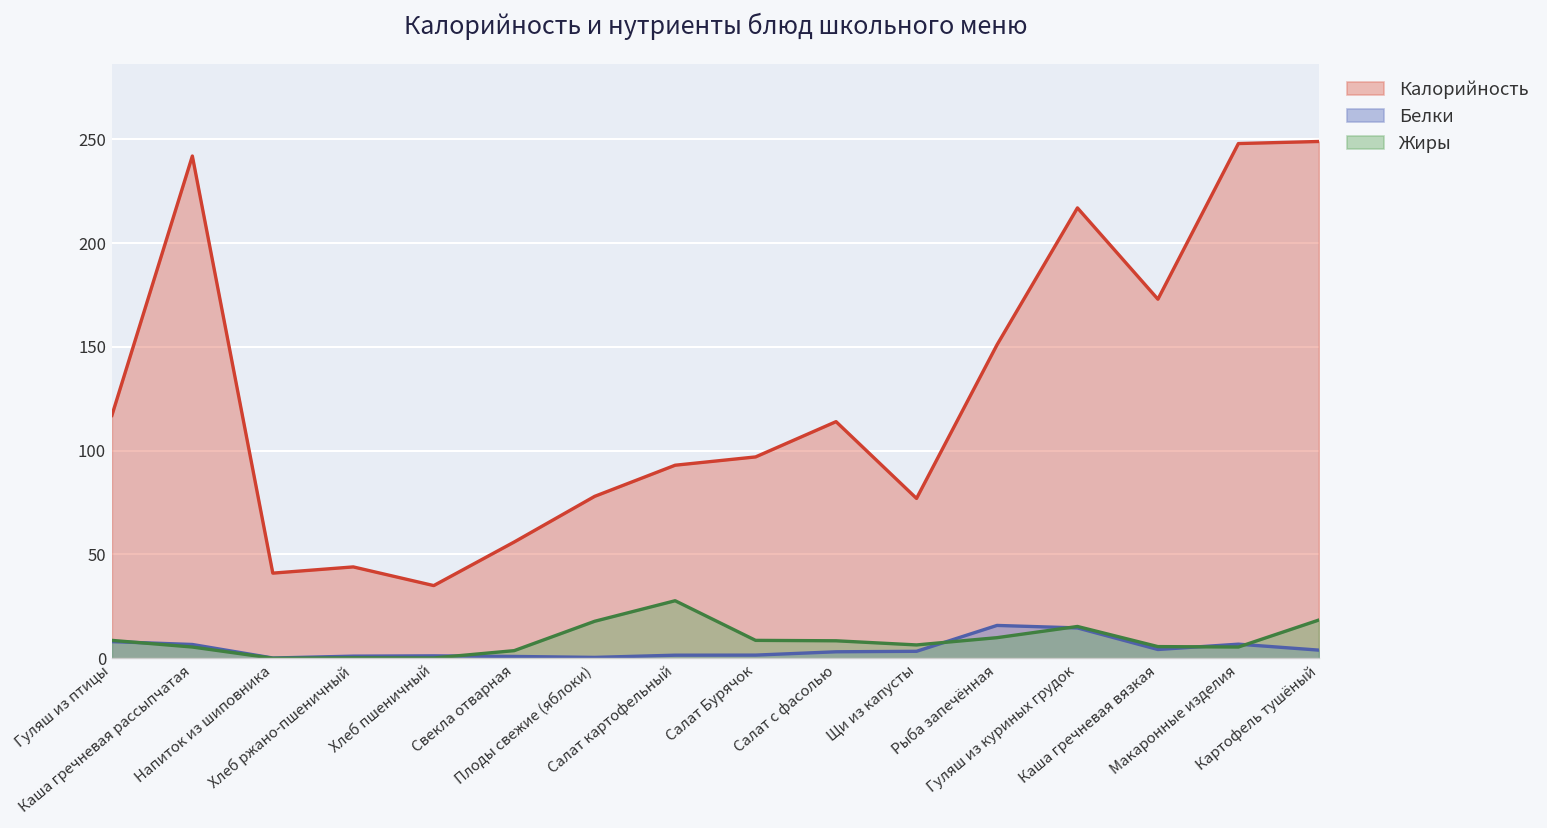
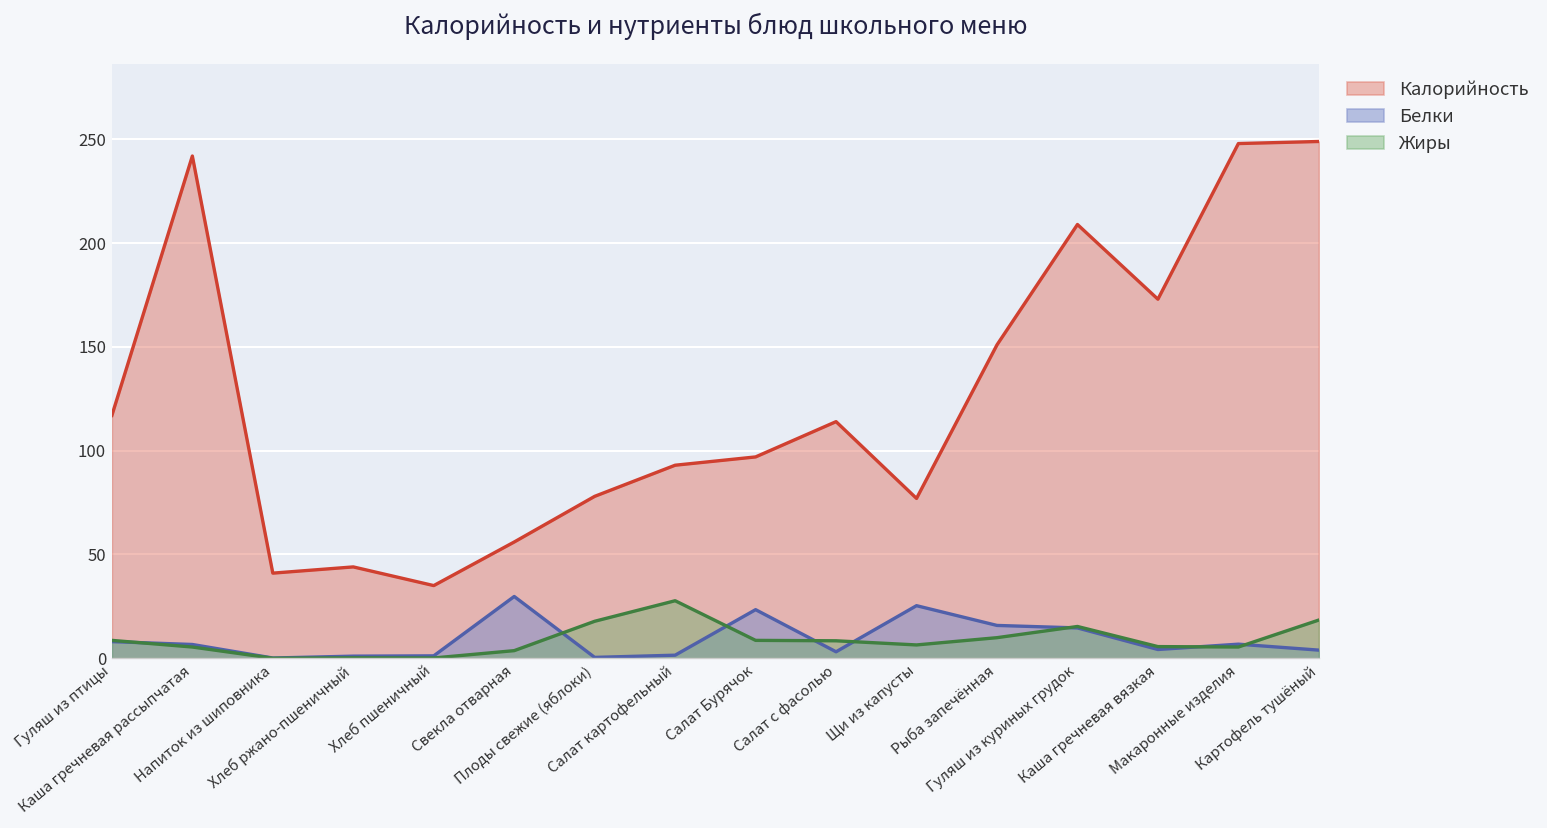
Белки, Свекла отварная: 1 -> 30
Белки, Салат Бурячок: 2 -> 23
Белки, Щи из капусты: 3 -> 25
Калорийность, Гуляш из куриных грудок: 217 -> 209
